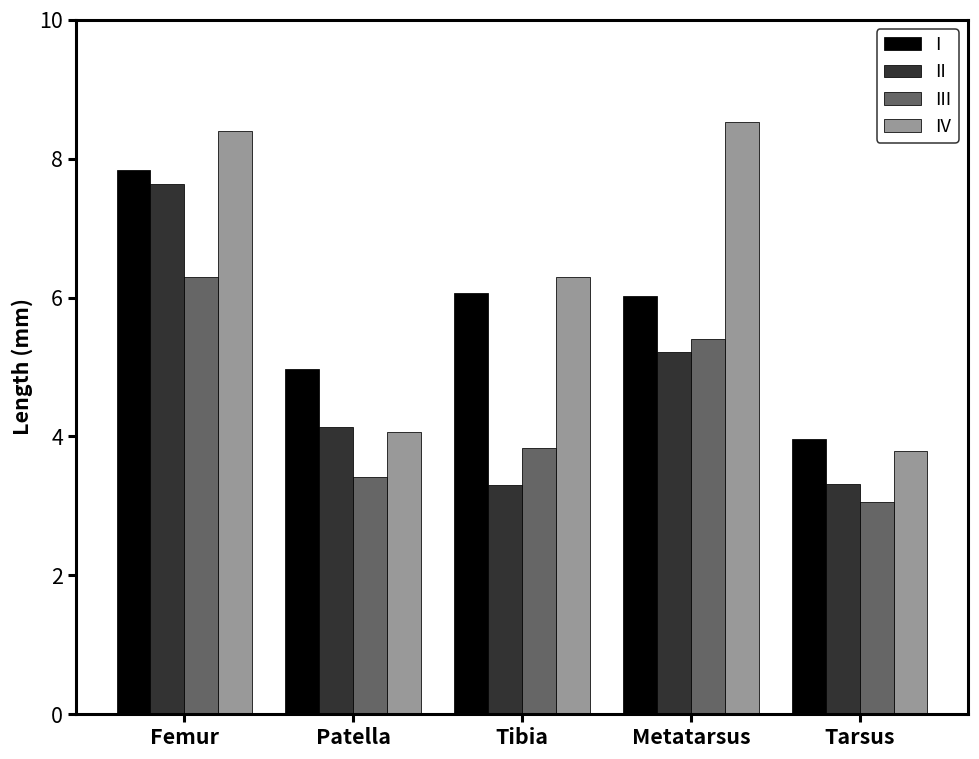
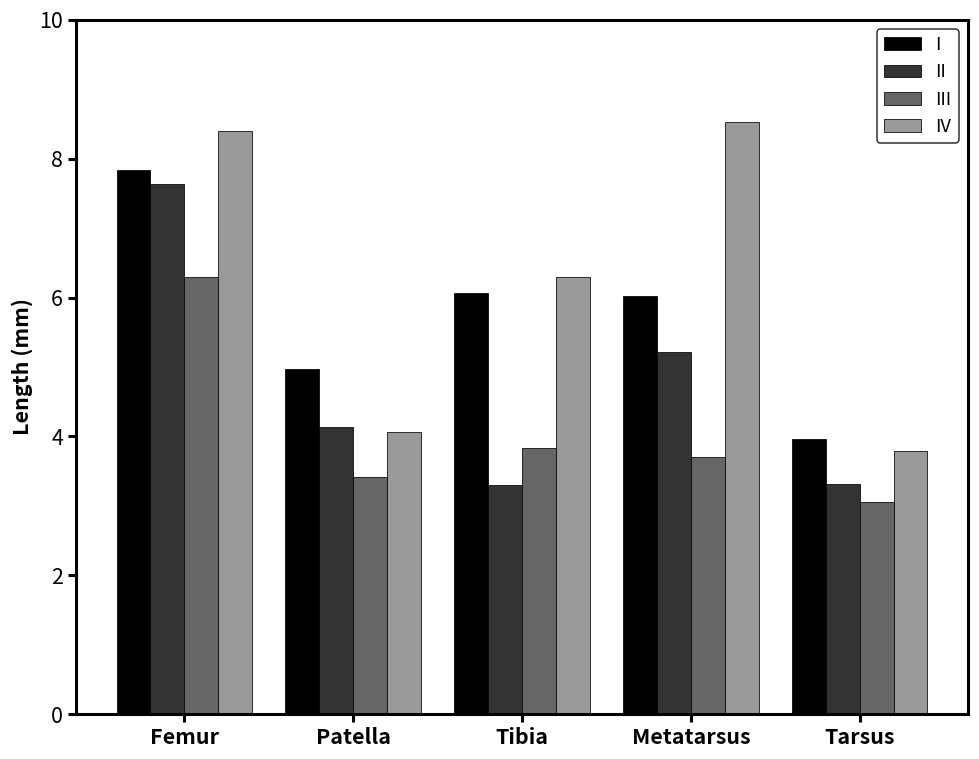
III, Metatarsus: 5.4 -> 3.7
